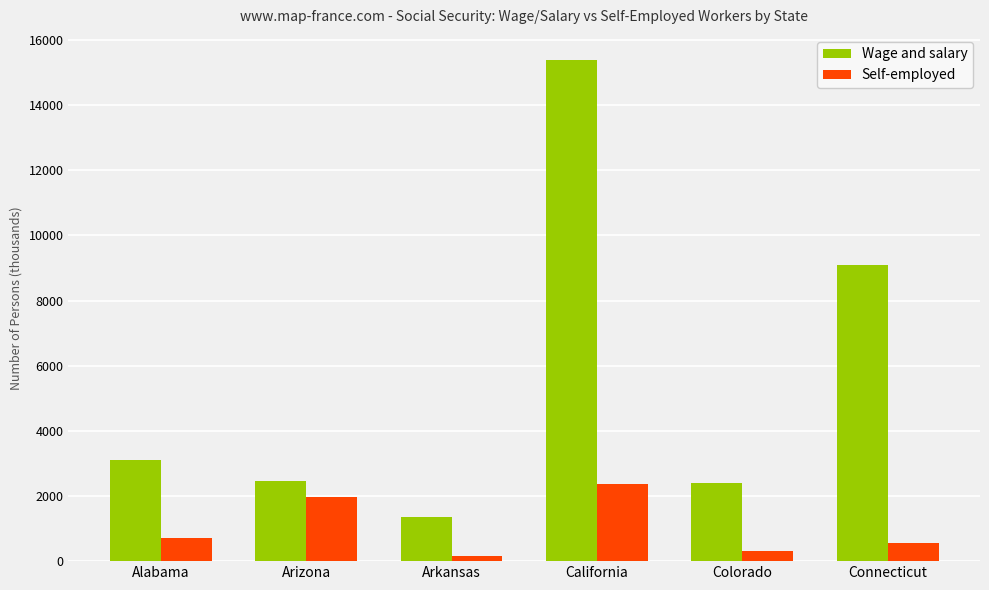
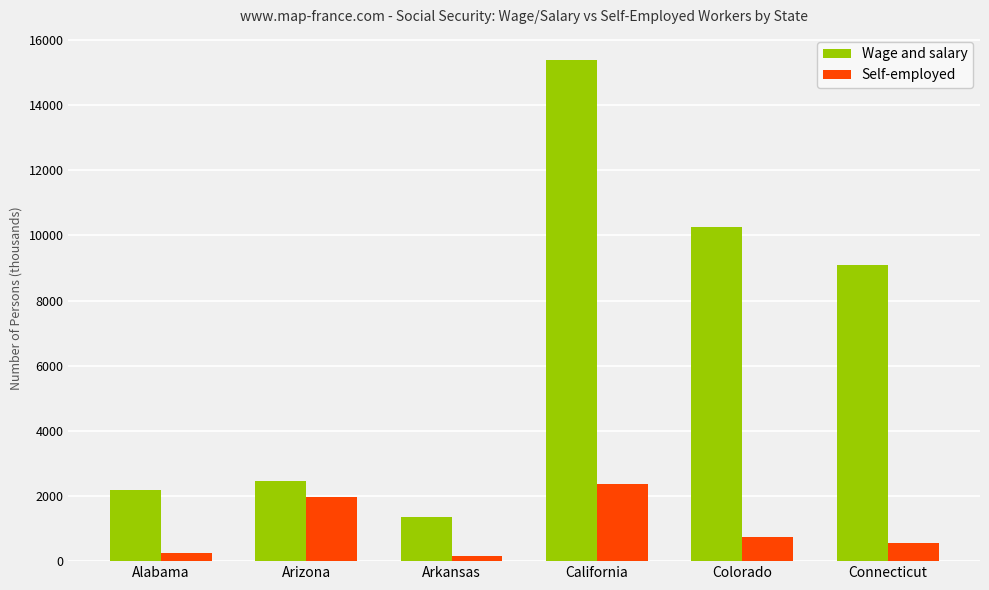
Wage and salary, Alabama: 3100 -> 2200
Self-employed, Alabama: 700 -> 200
Wage and salary, Colorado: 2400 -> 10300
Self-employed, Colorado: 300 -> 700
